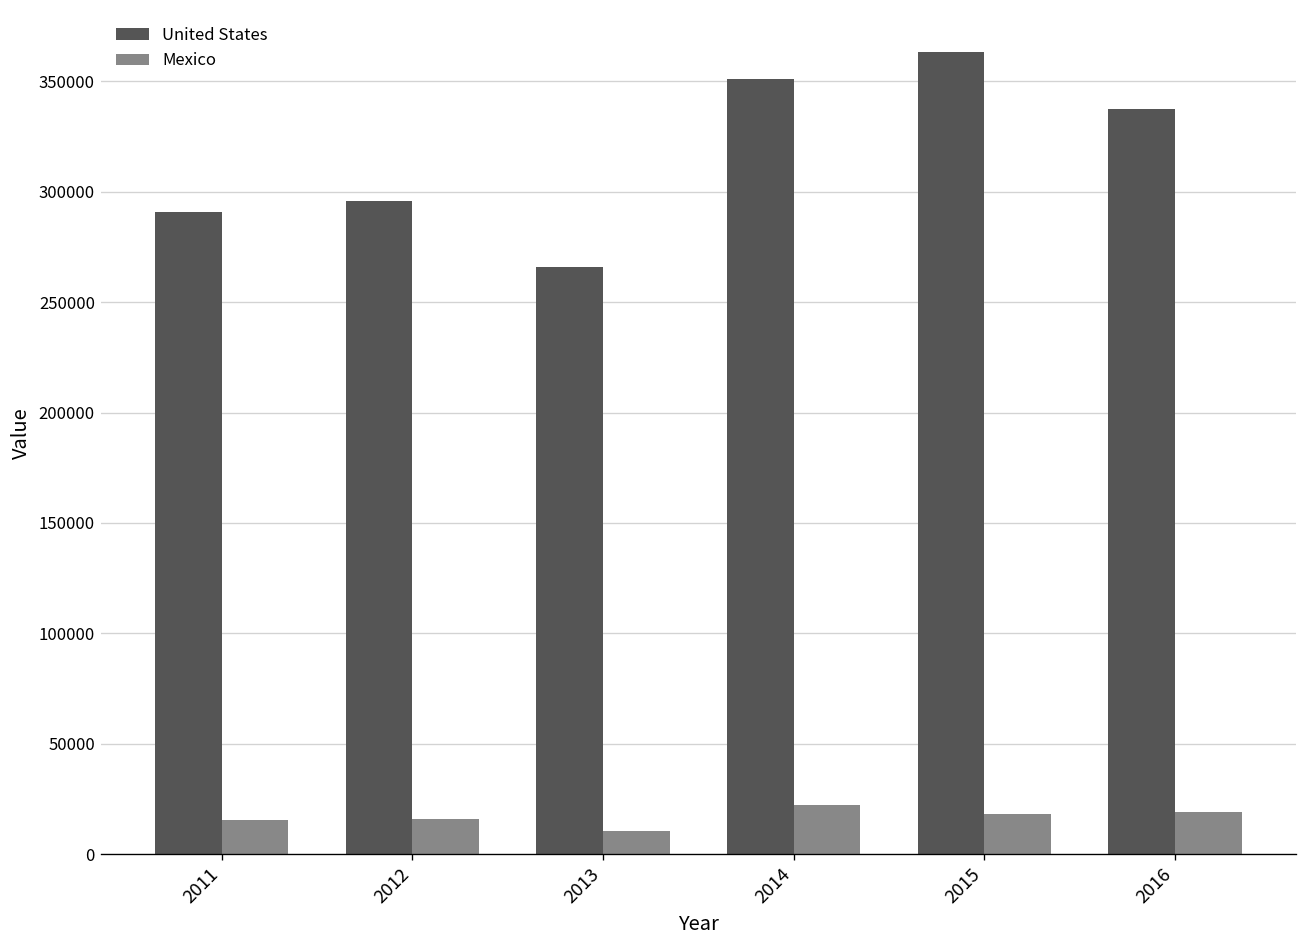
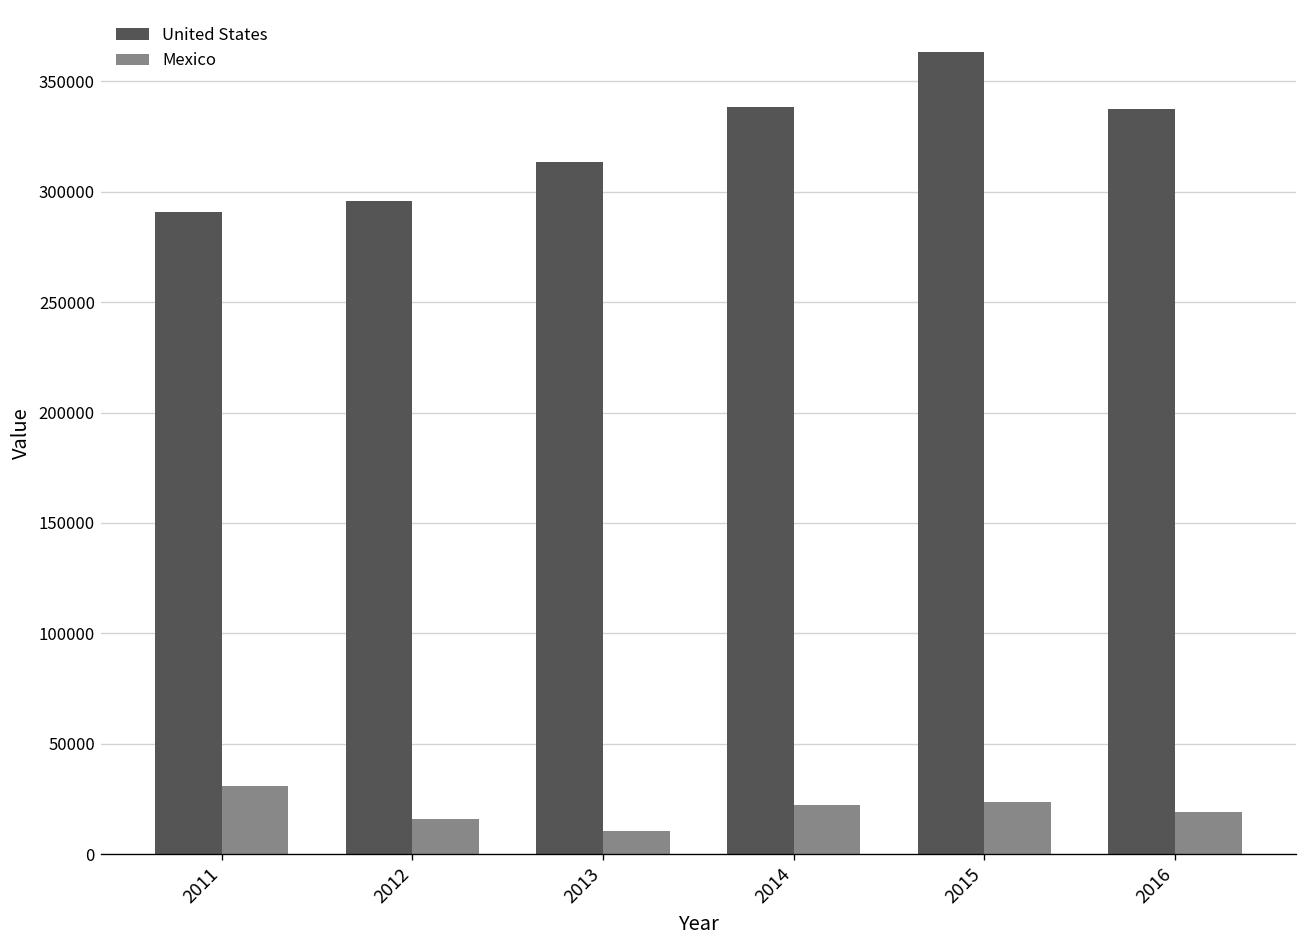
Mexico, 2011: 15000 -> 31000
United States, 2013: 266000 -> 313000
United States, 2014: 351000 -> 338000
Mexico, 2015: 18000 -> 23000
